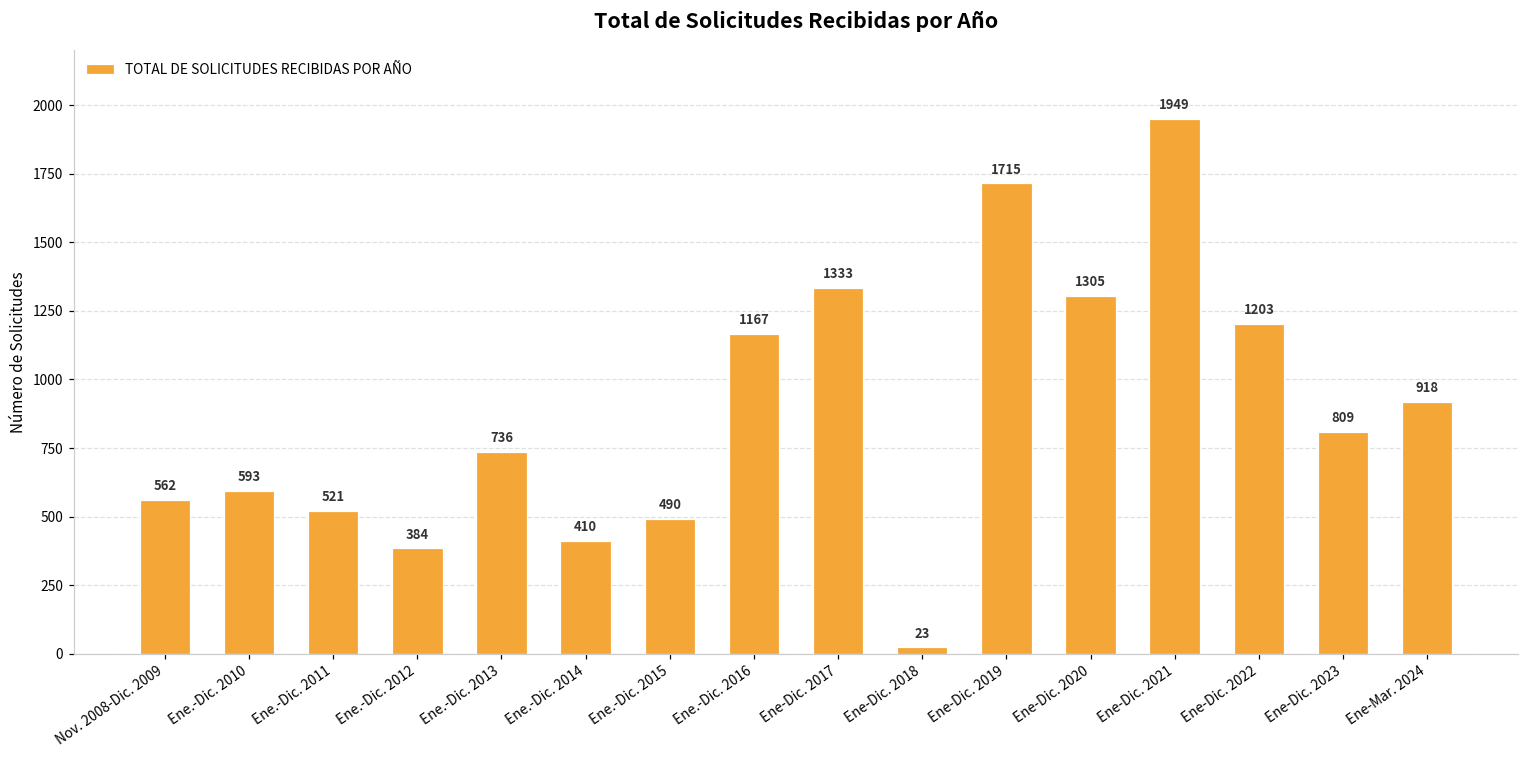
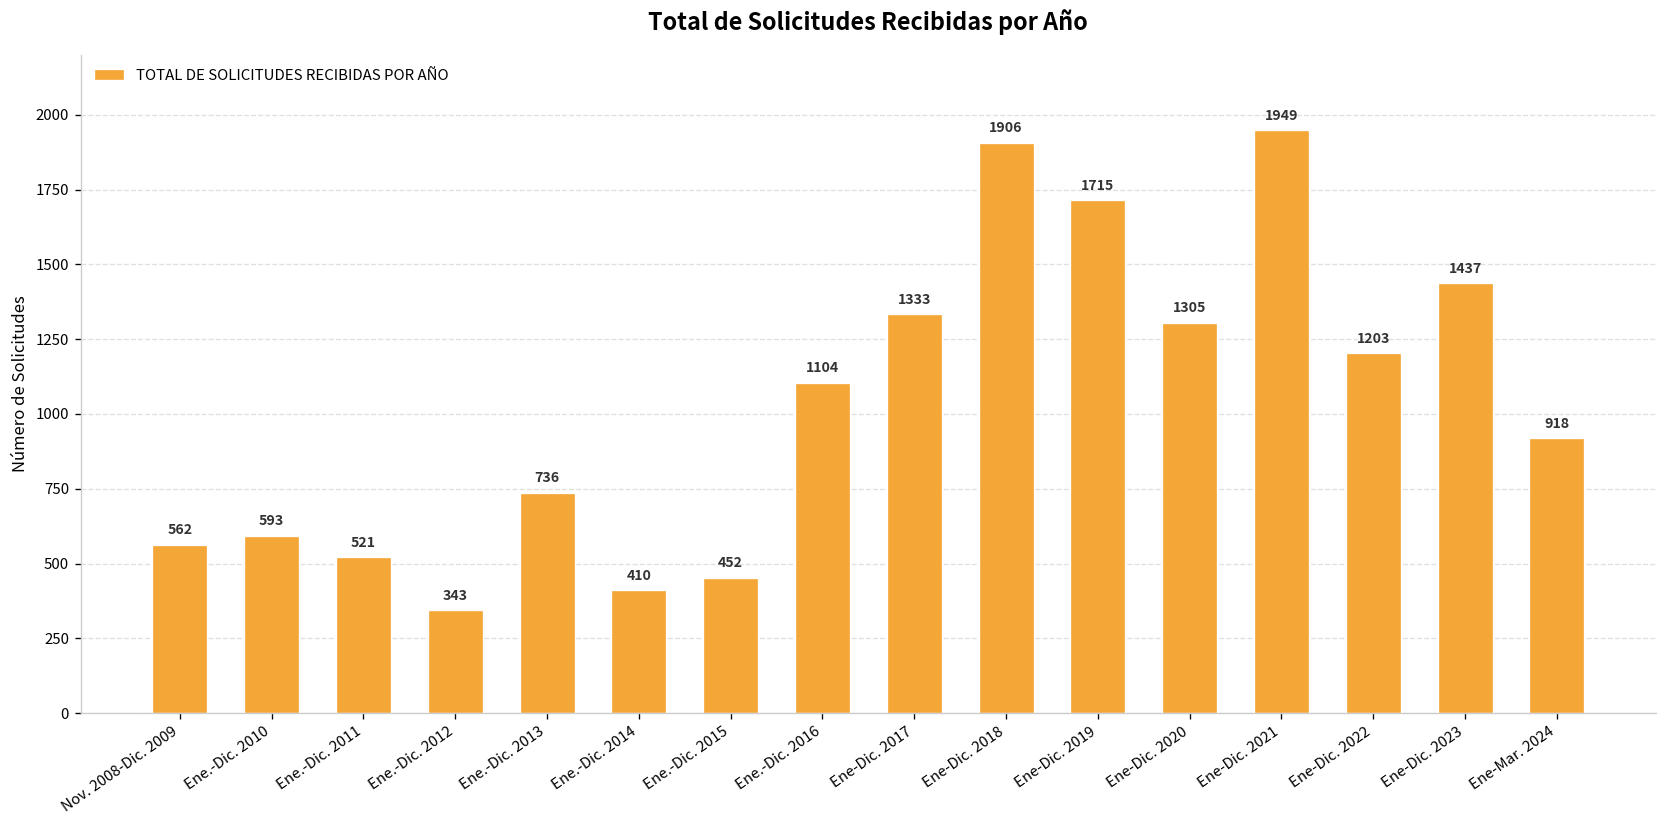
Ene.-Dic. 2012: 384 -> 343
Ene.-Dic. 2015: 490 -> 452
Ene.-Dic. 2016: 1167 -> 1104
Ene-Dic. 2018: 23 -> 1906
Ene-Dic. 2023: 809 -> 1437
